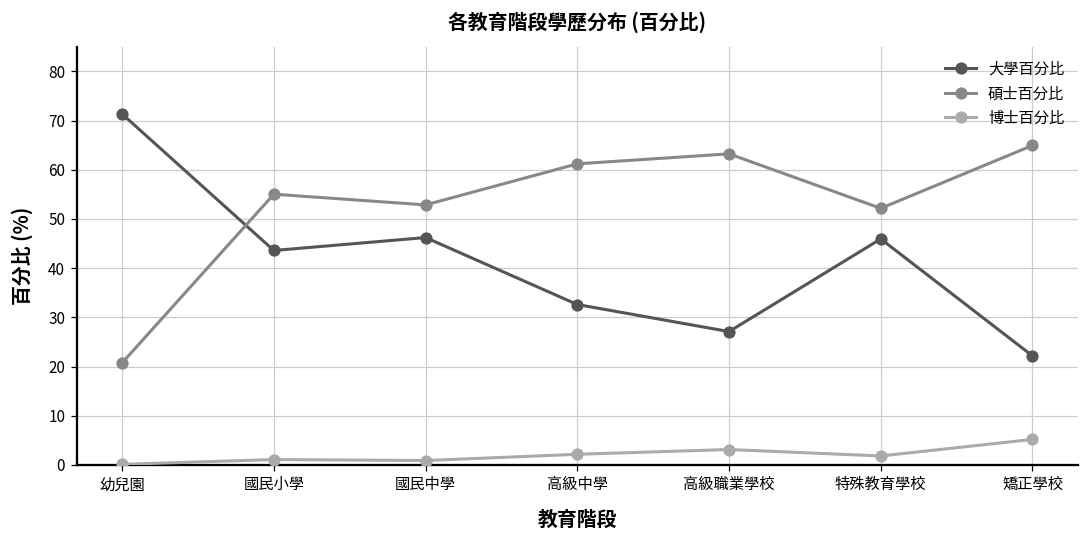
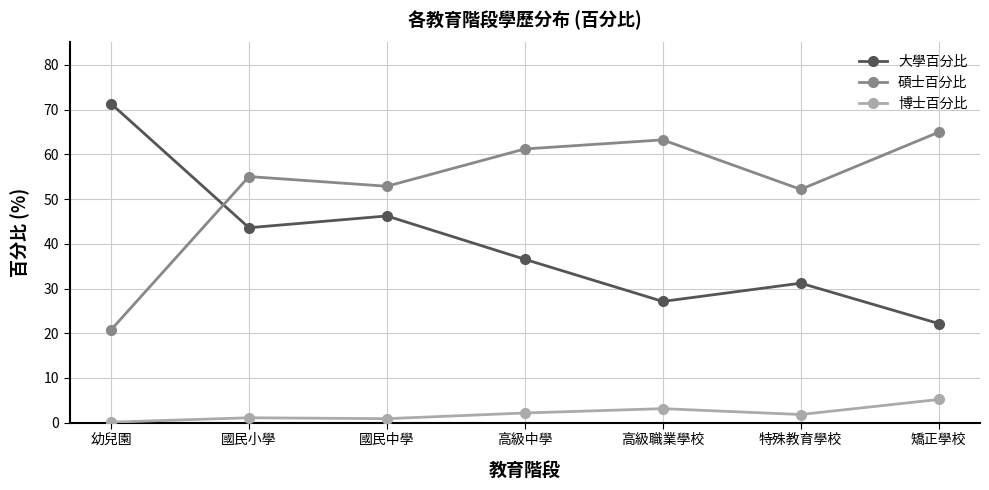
大學百分比, 高級中學: 33 -> 37
大學百分比, 特殊教育學校: 46 -> 31
